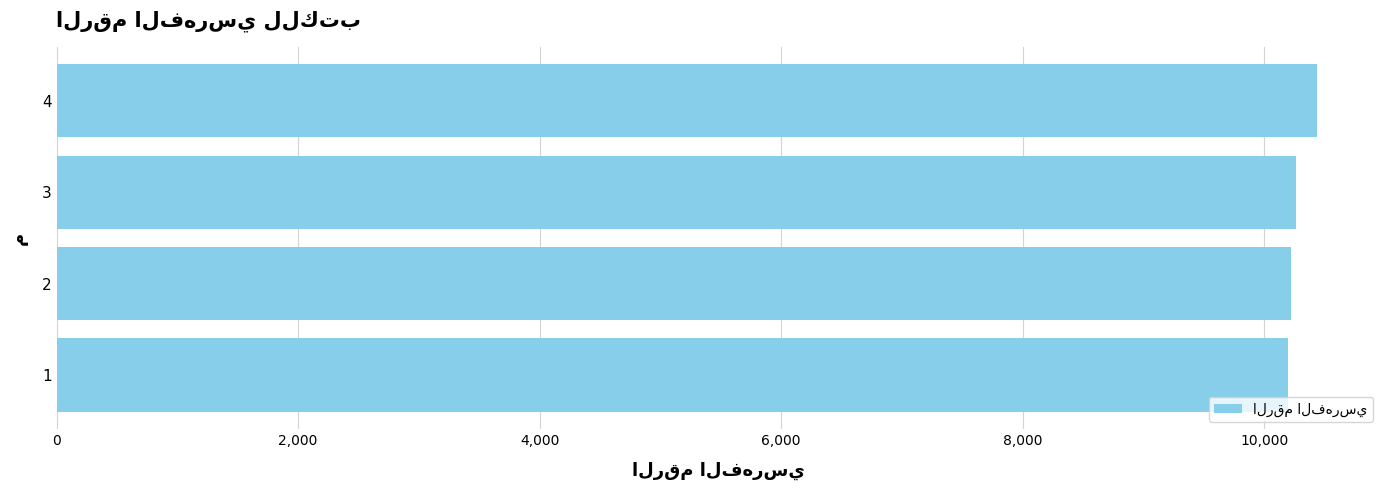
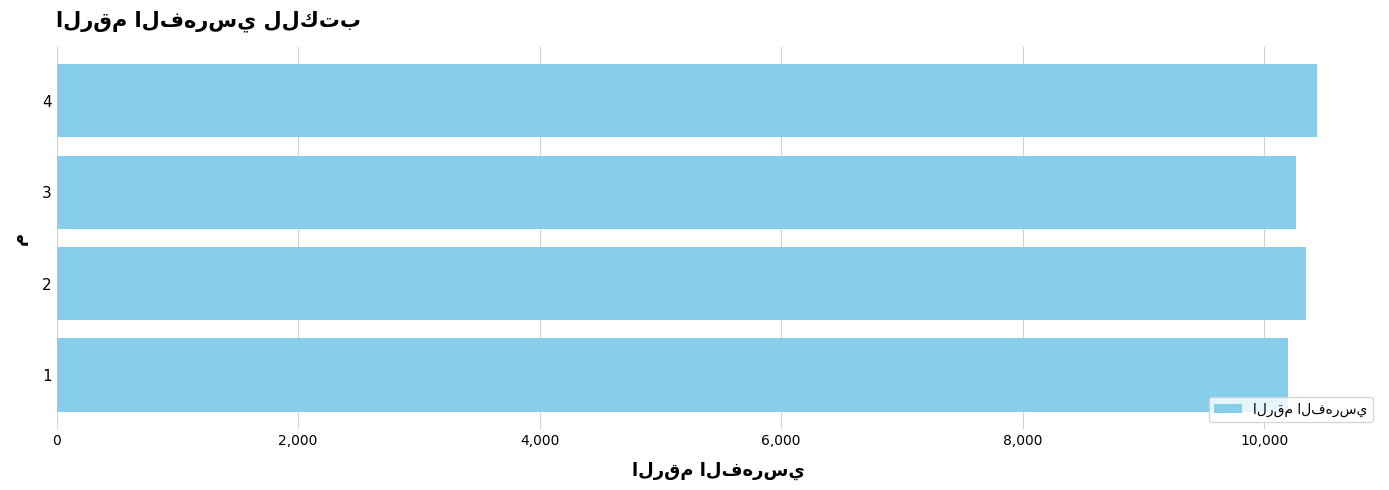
2: 10,220 -> 10,350
